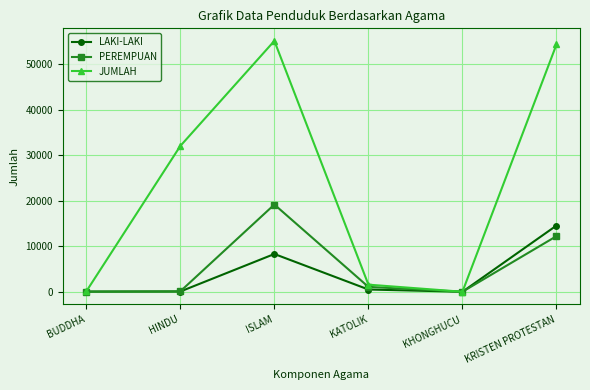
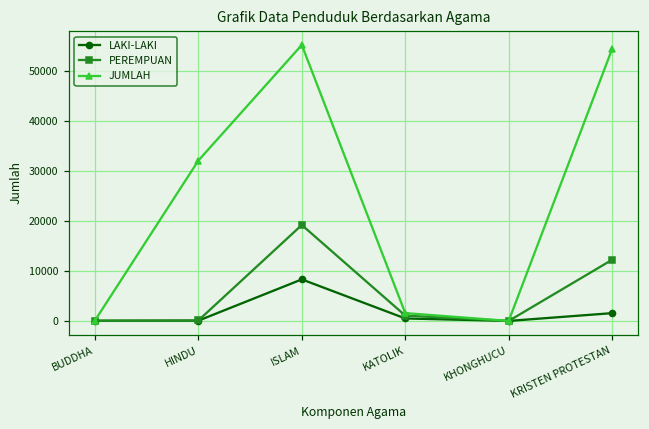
LAKI-LAKI, KRISTEN PROTESTAN: 15000 -> 2000
